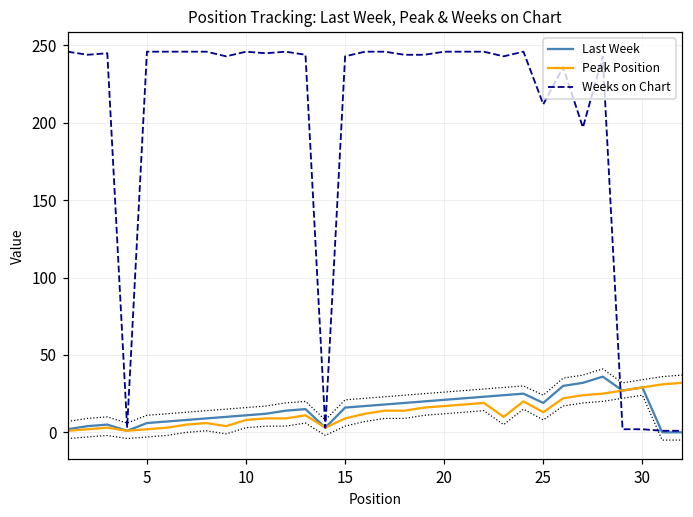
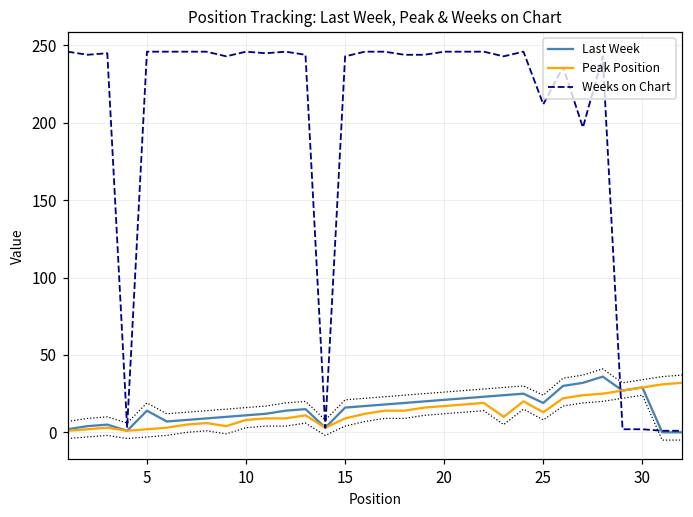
Last Week, 5: 6 -> 14
